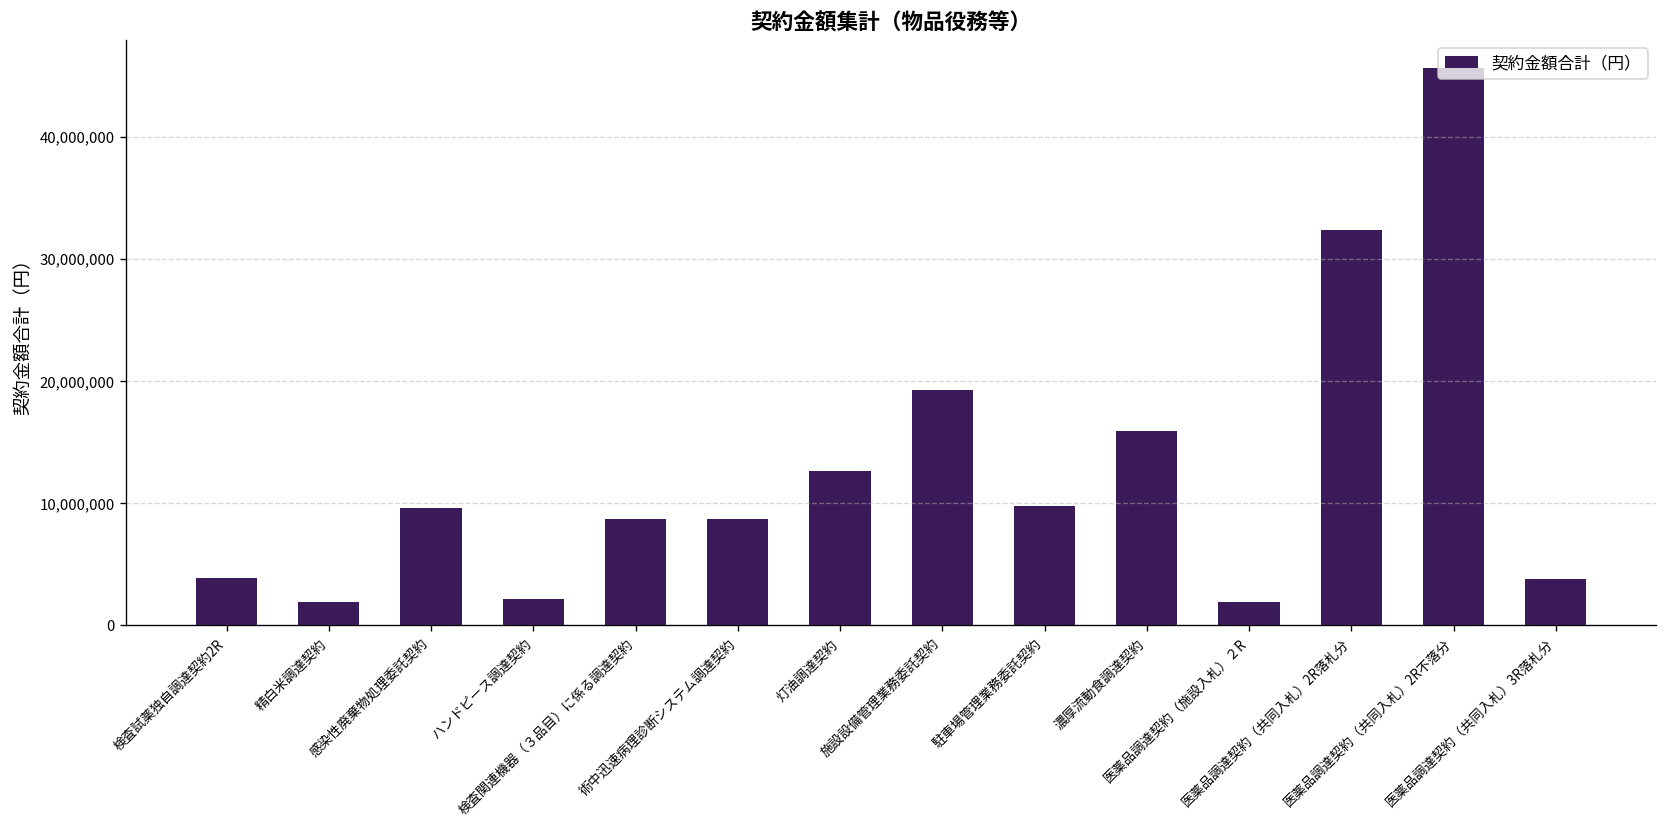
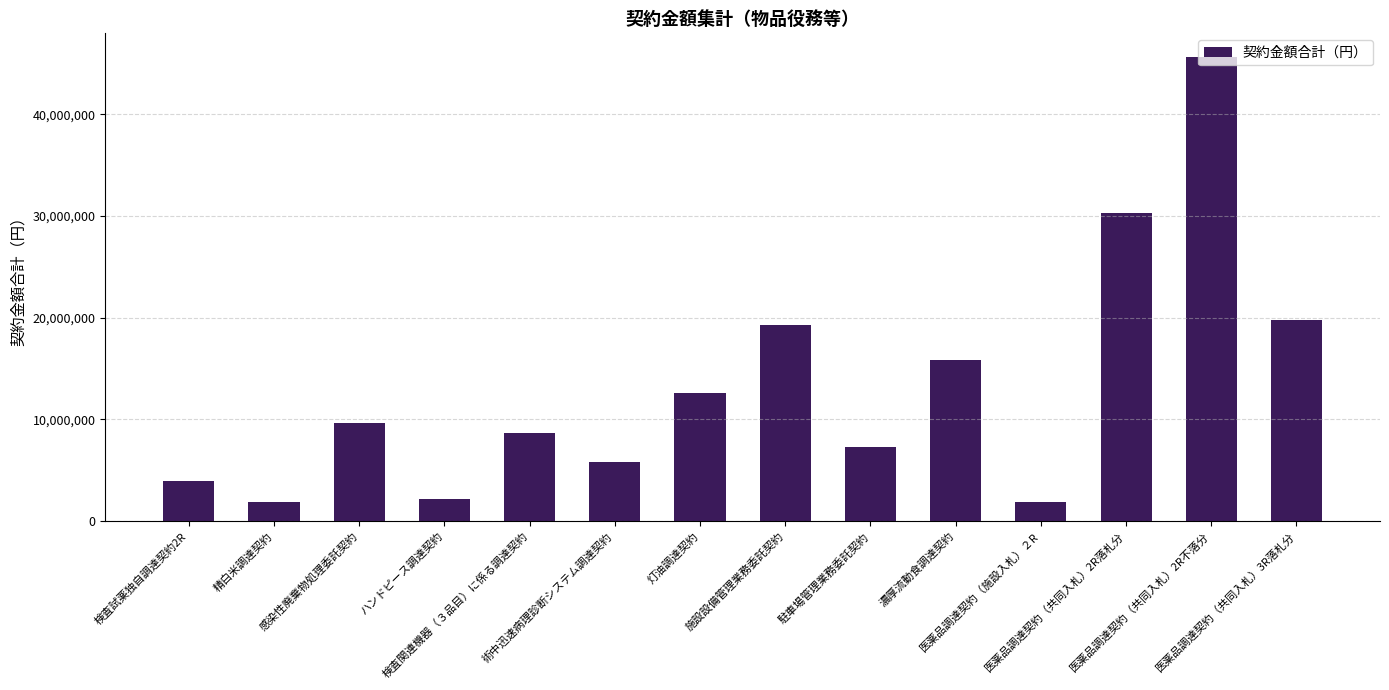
術中迅速病理診断システム調達契約: 8,700,000 -> 5,800,000
駐車場管理業務委託契約: 9,700,000 -> 7,300,000
医薬品調達契約（共同入札）2R落札分: 32,400,000 -> 30,300,000
医薬品調達契約（共同入札）3R落札分: 3,800,000 -> 19,800,000
